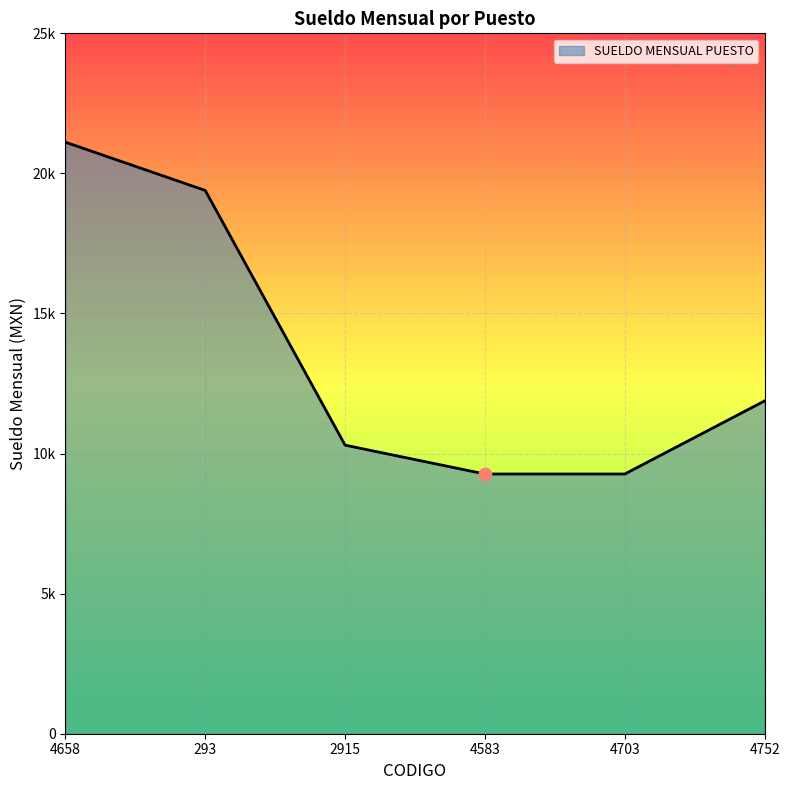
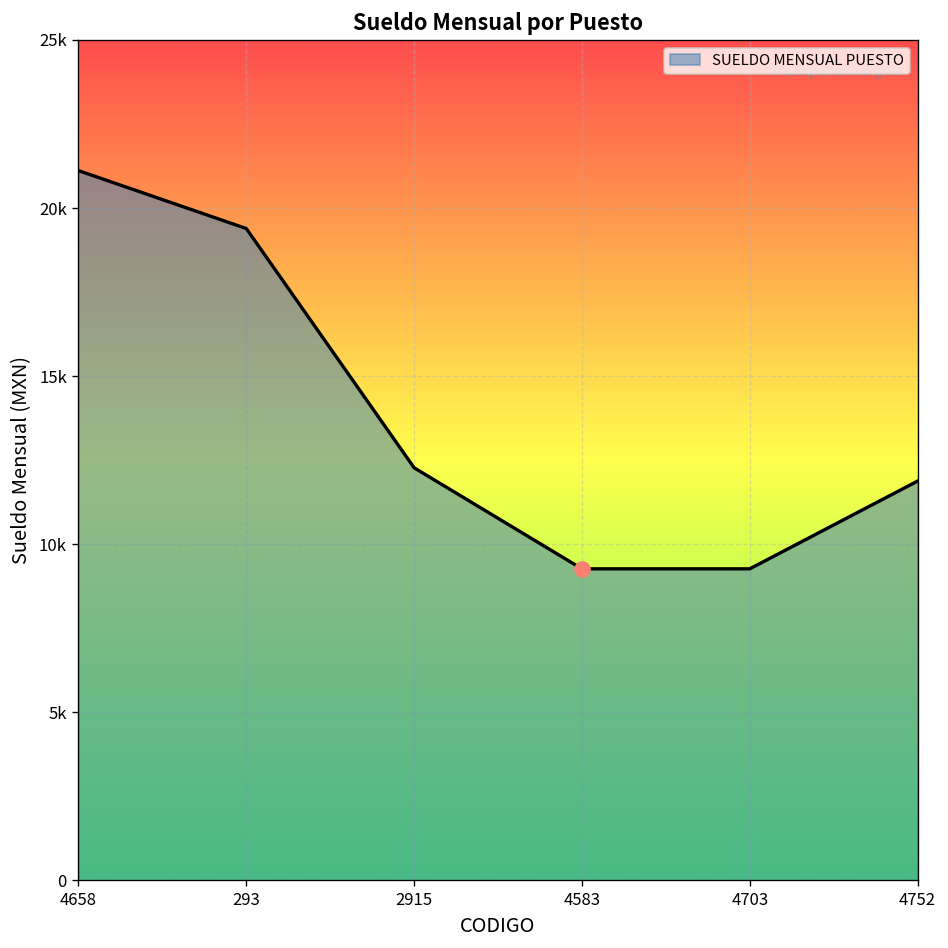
SUELDO MENSUAL PUESTO, 2915: 10300 -> 12300
